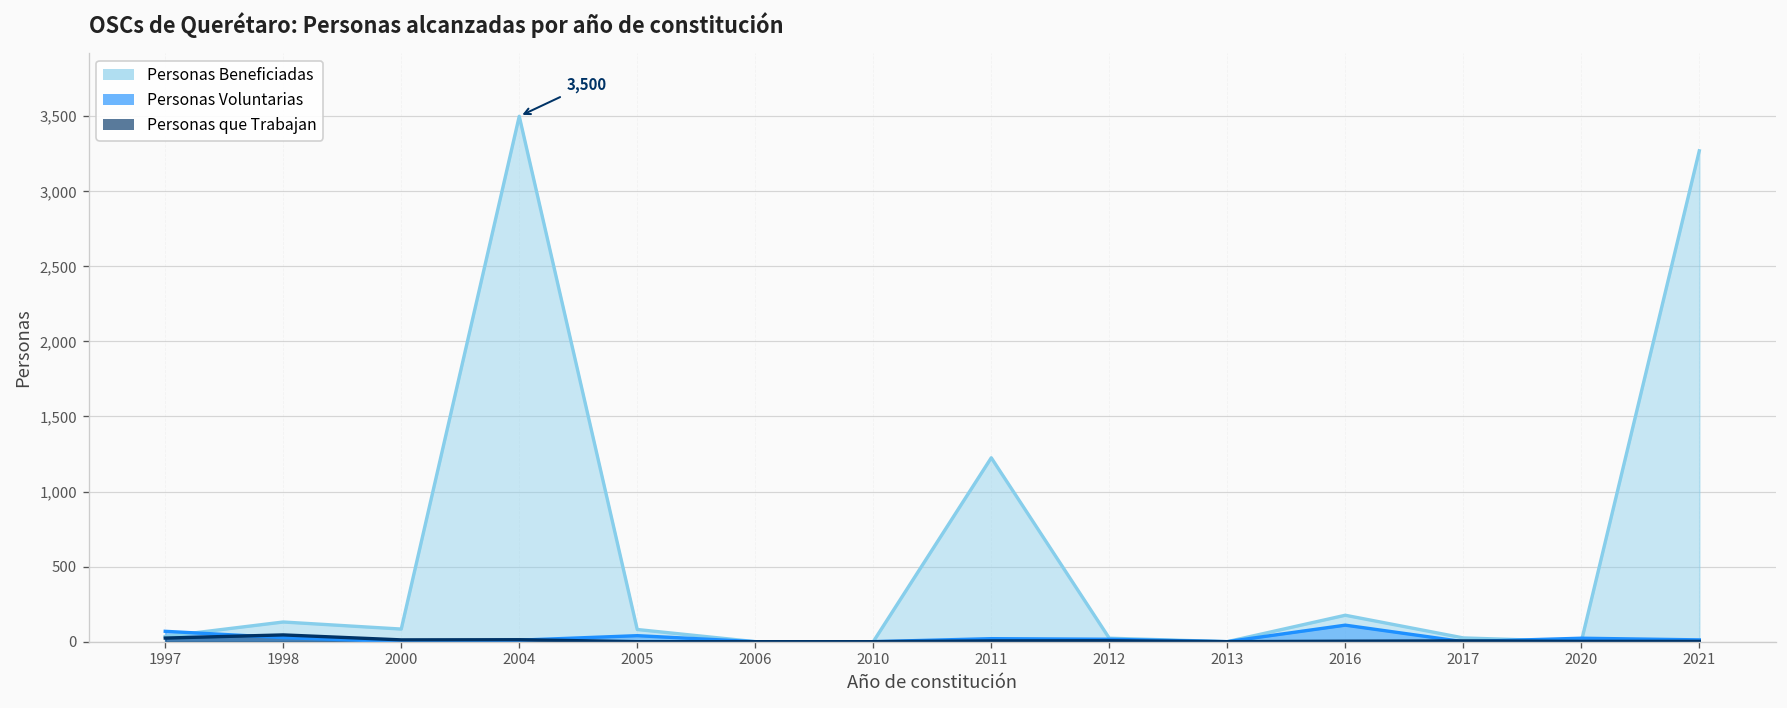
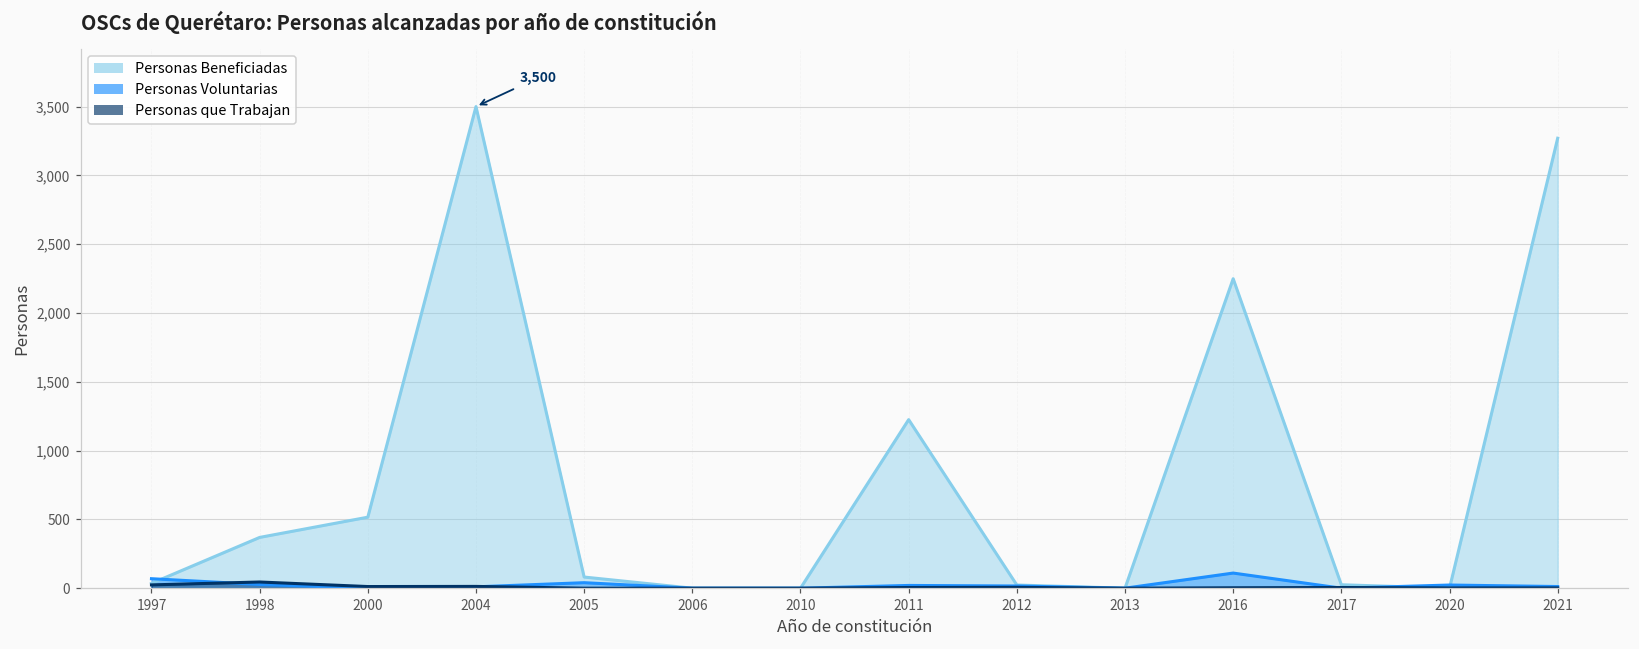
Personas Beneficiadas, 1998: 130 -> 370
Personas Beneficiadas, 2000: 80 -> 520
Personas Beneficiadas, 2016: 180 -> 2,250
